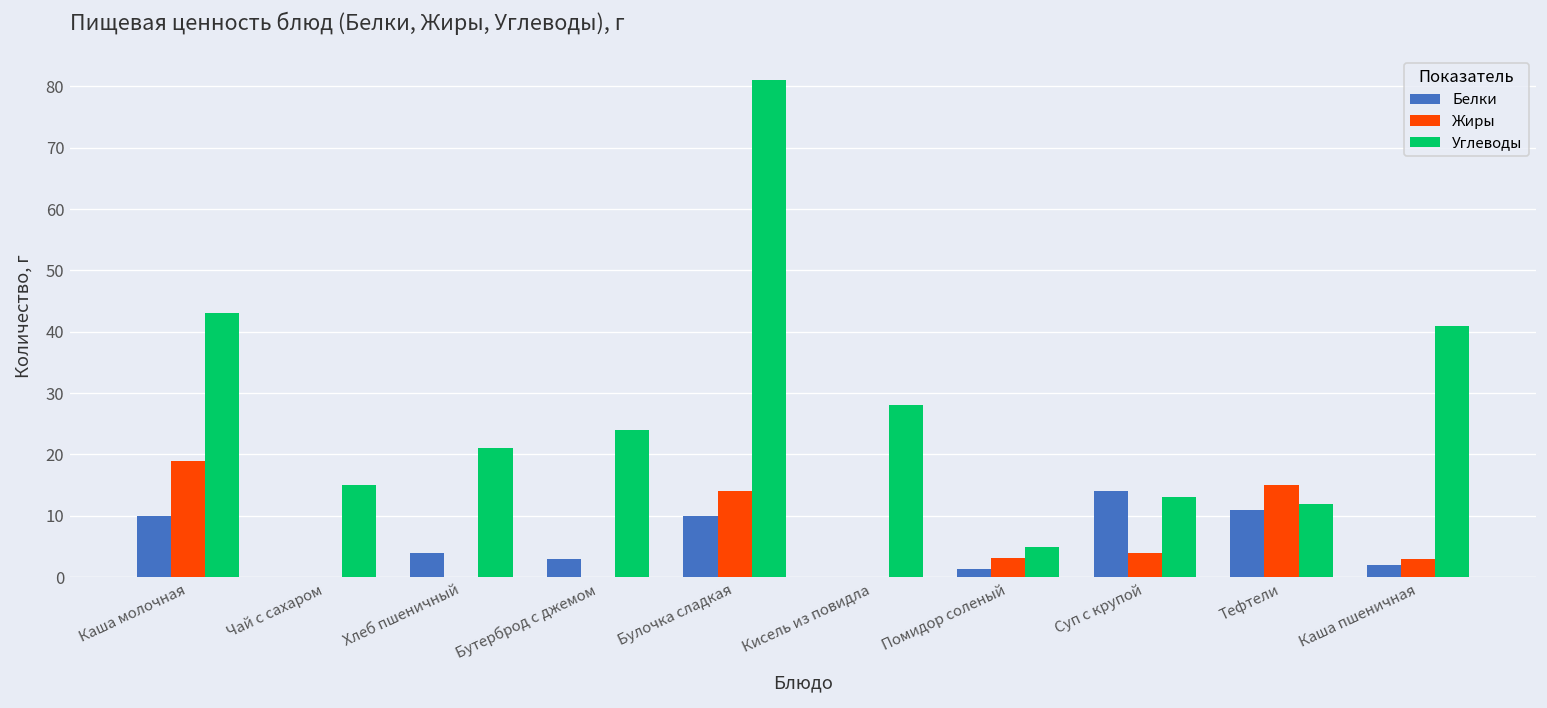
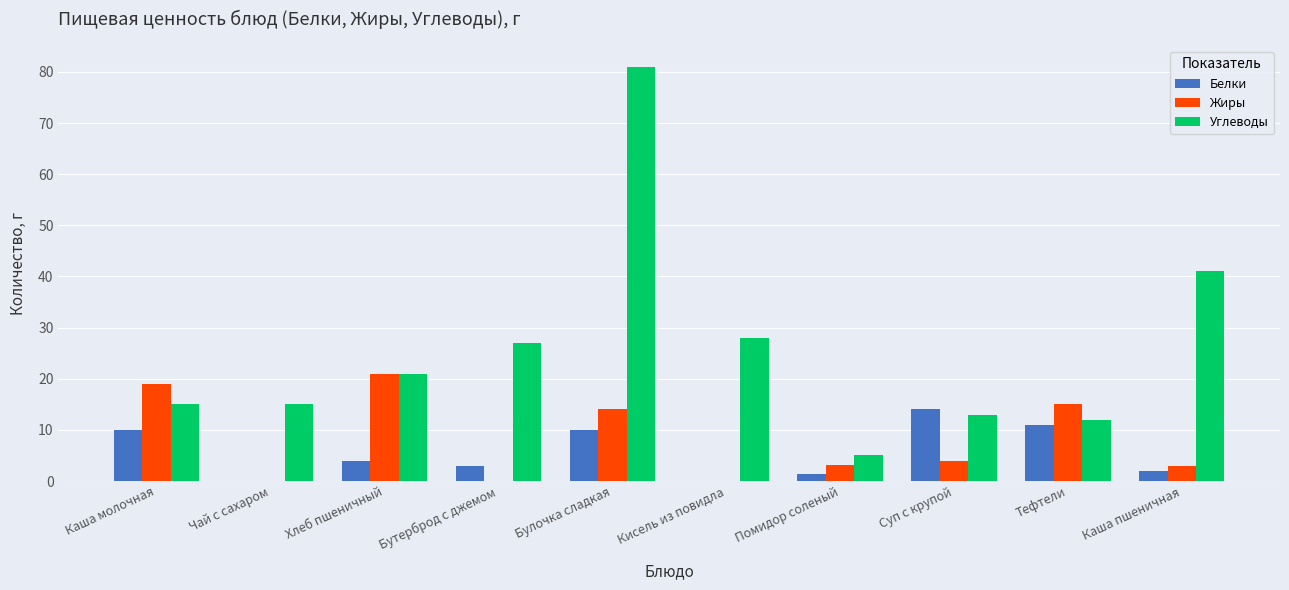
Углеводы, Каша молочная: 43 -> 15
Жиры, Хлеб пшеничный: 0 -> 21
Углеводы, Бутерброд с джемом: 24 -> 27
